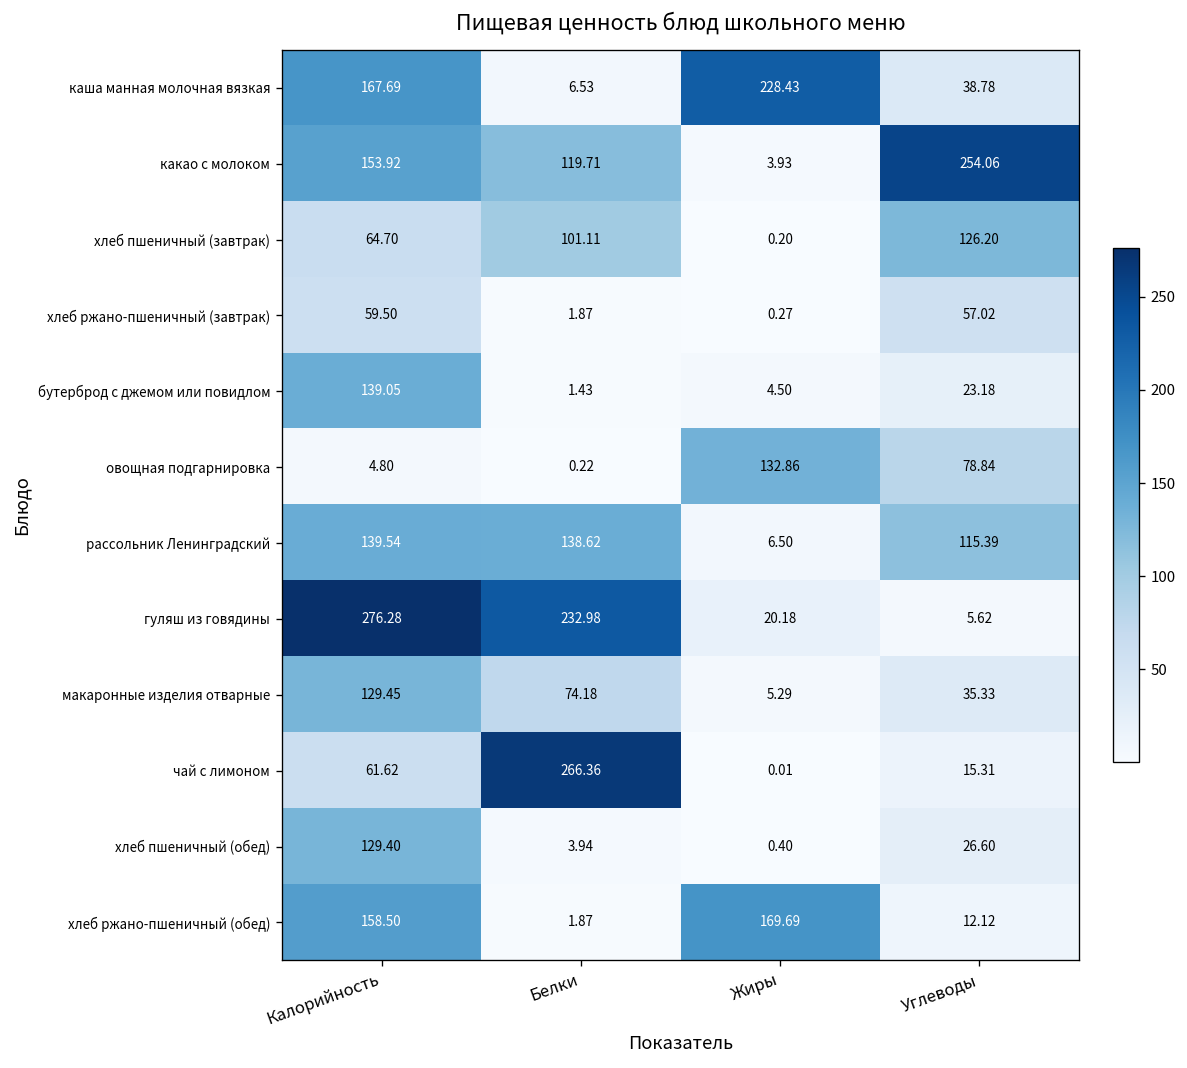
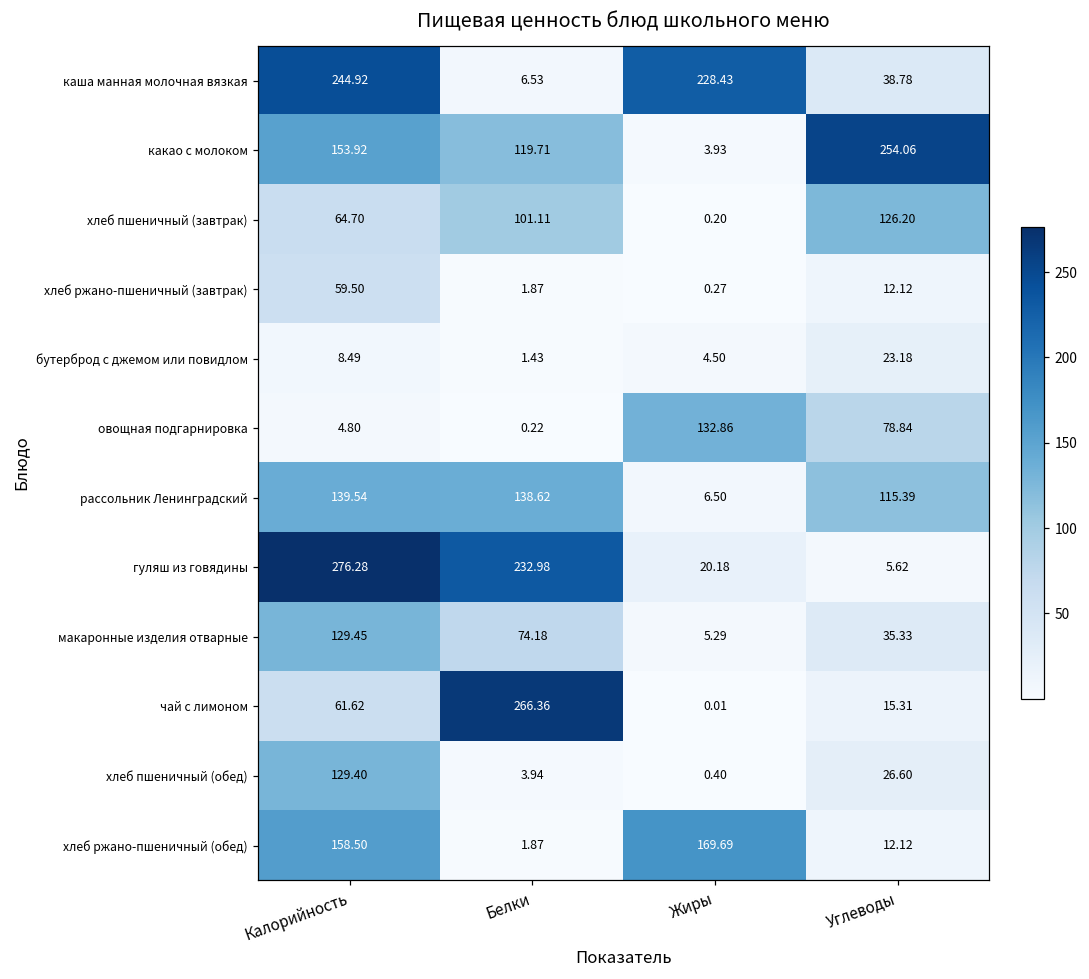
каша манная молочная вязкая, Калорийность: 167.69 -> 244.92
хлеб ржано-пшеничный (завтрак), Углеводы: 57.02 -> 12.12
бутерброд с джемом или повидлом, Калорийность: 139.05 -> 8.49
